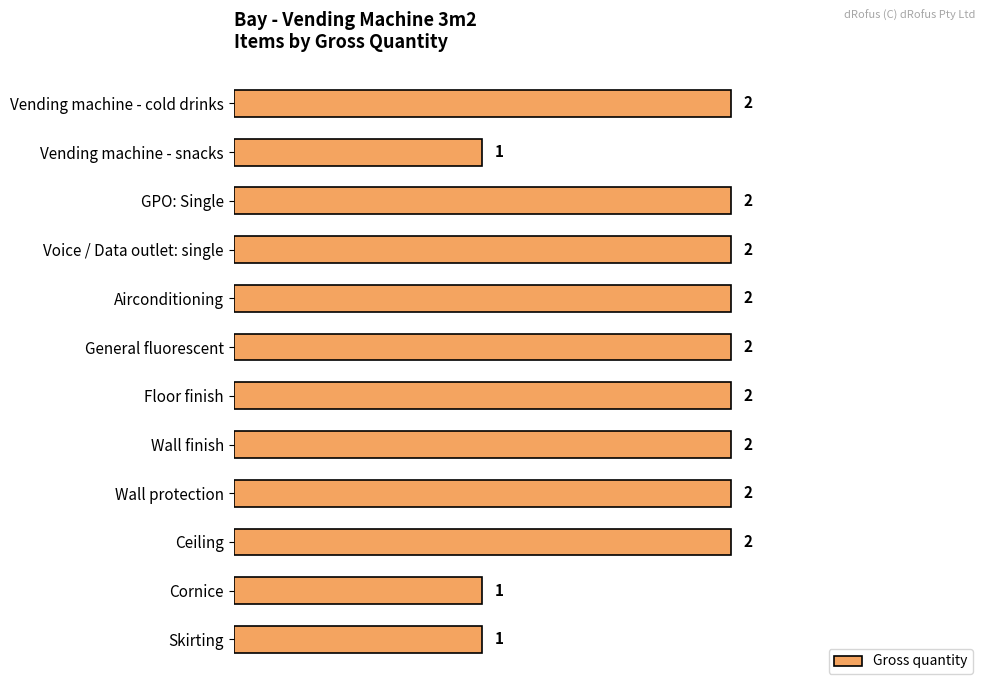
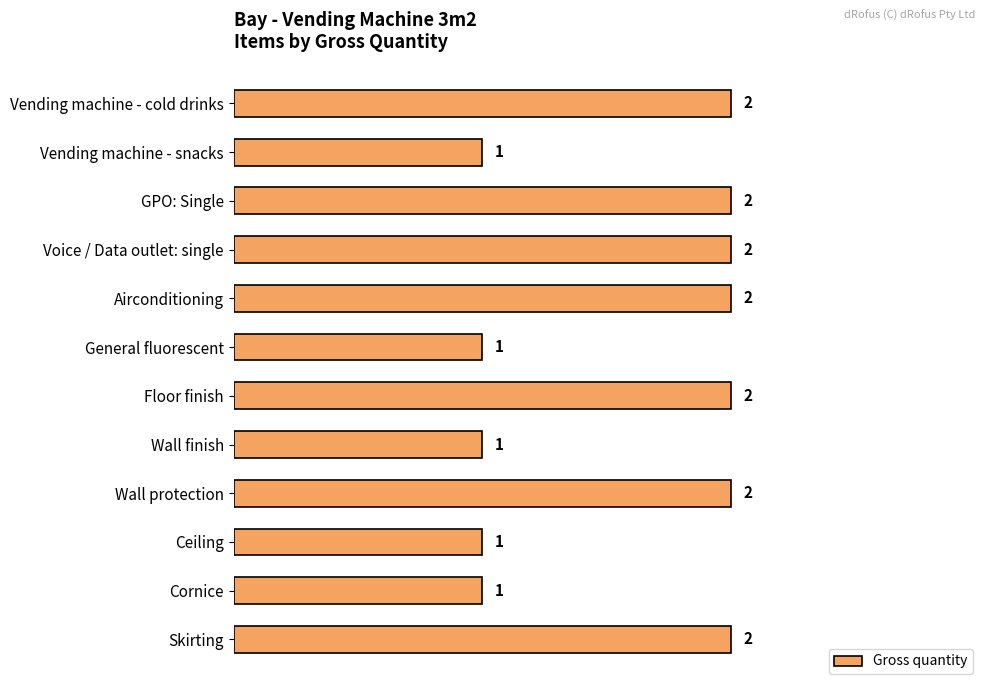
General fluorescent: 2 -> 1
Wall finish: 2 -> 1
Ceiling: 2 -> 1
Skirting: 1 -> 2
